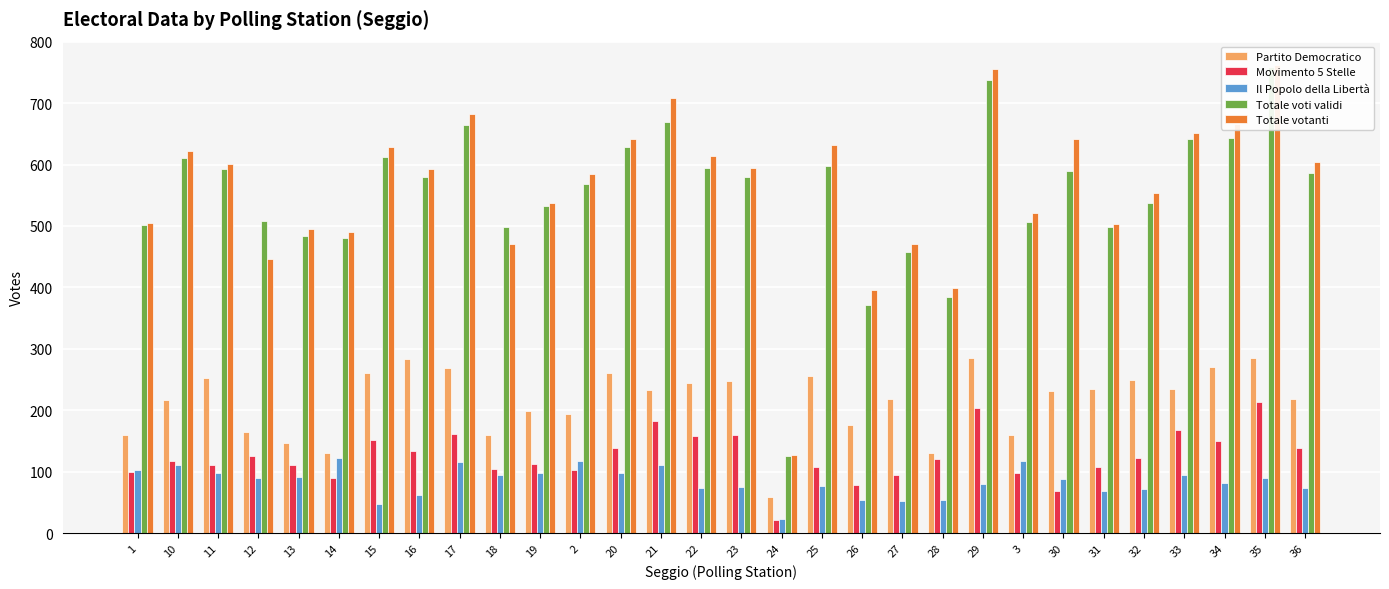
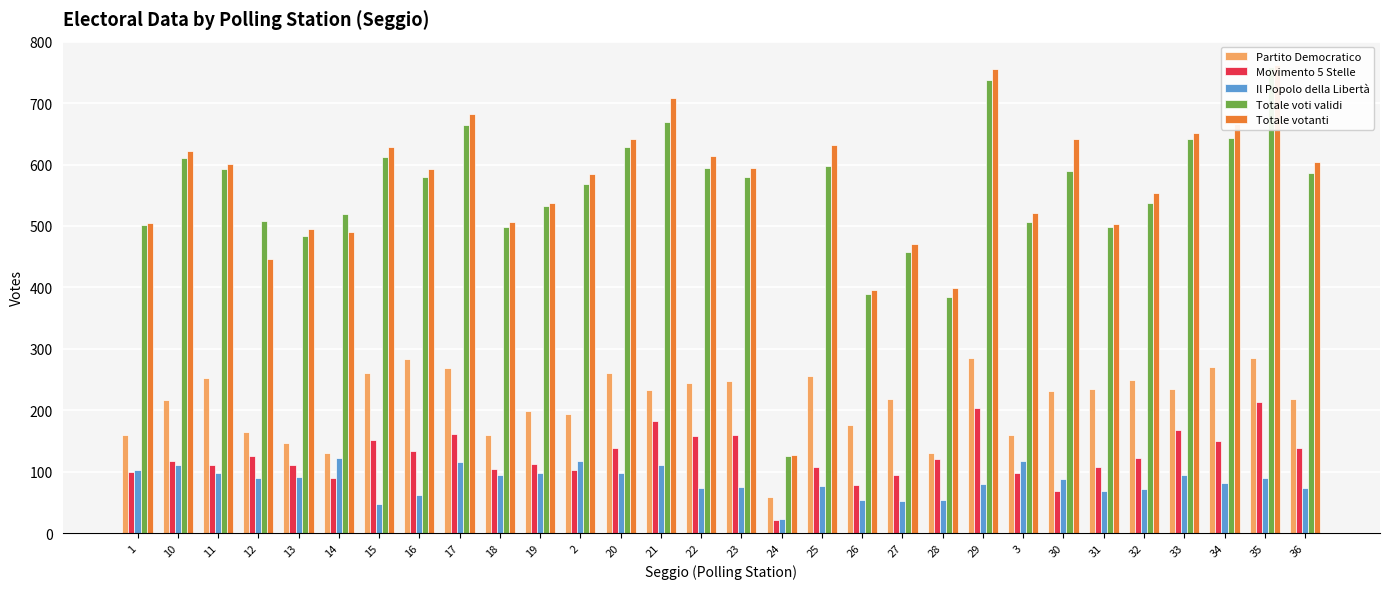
Totale voti validi, 14: 480 -> 520
Totale votanti, 18: 470 -> 510
Totale voti validi, 26: 370 -> 390
